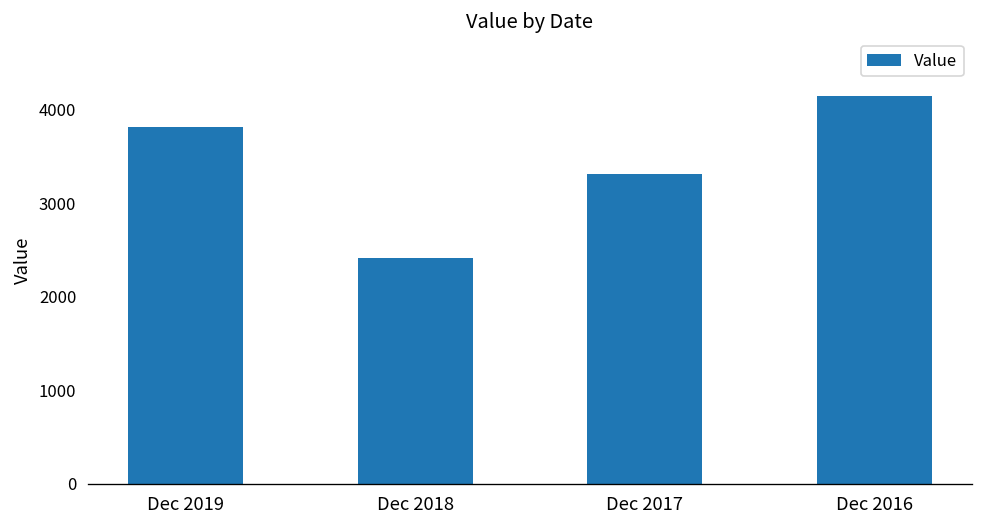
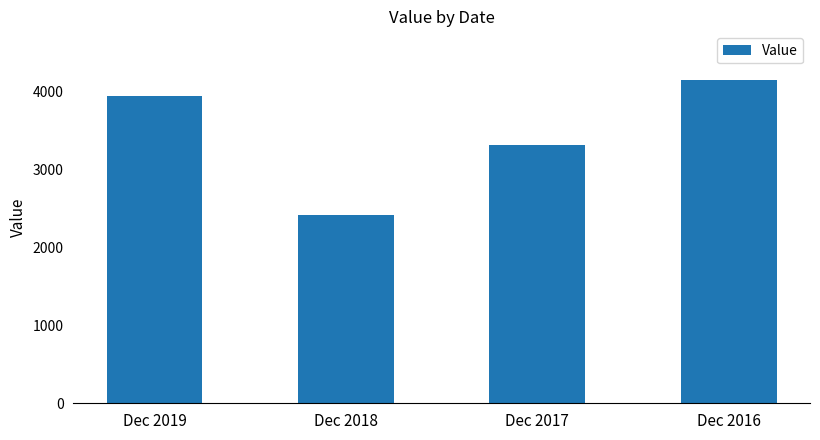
Dec 2019: 3800 -> 3900
